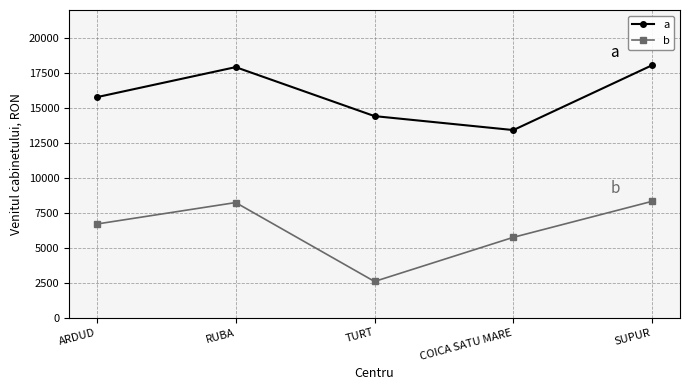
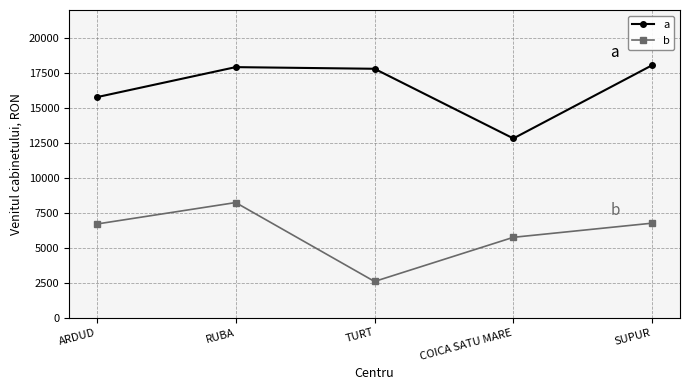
a, TURT: 14400 -> 17800
a, COICA SATU MARE: 13400 -> 12800
b, SUPUR: 8300 -> 6800
